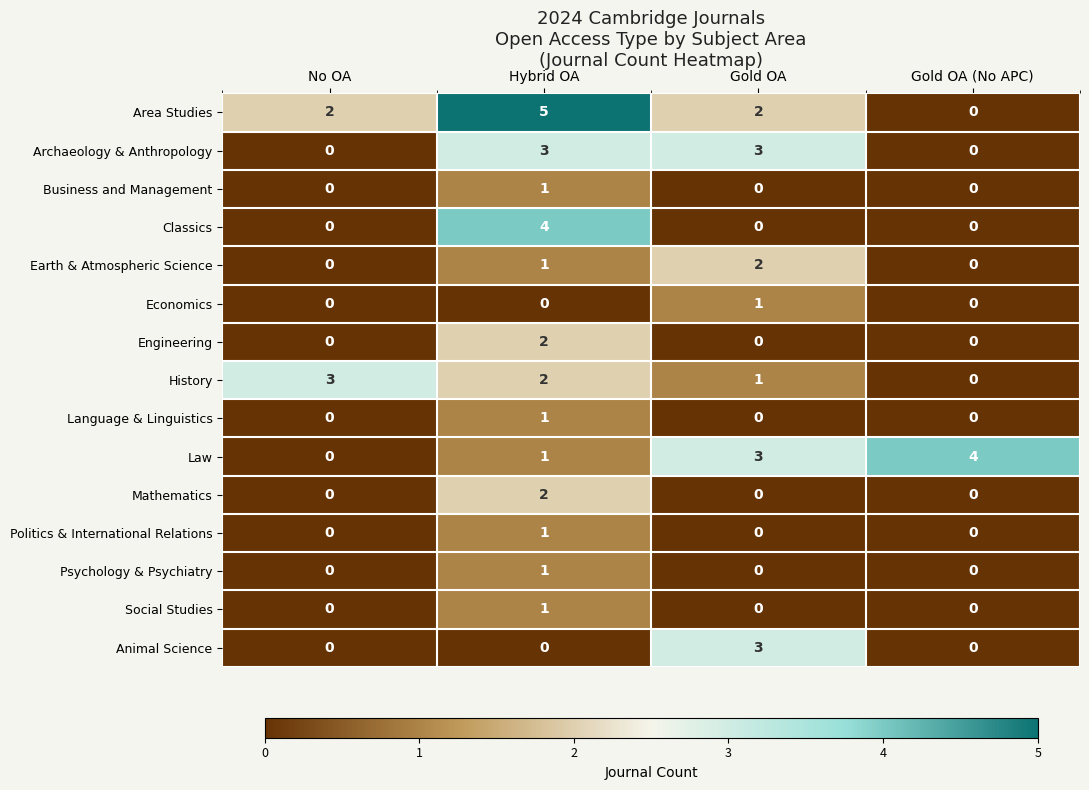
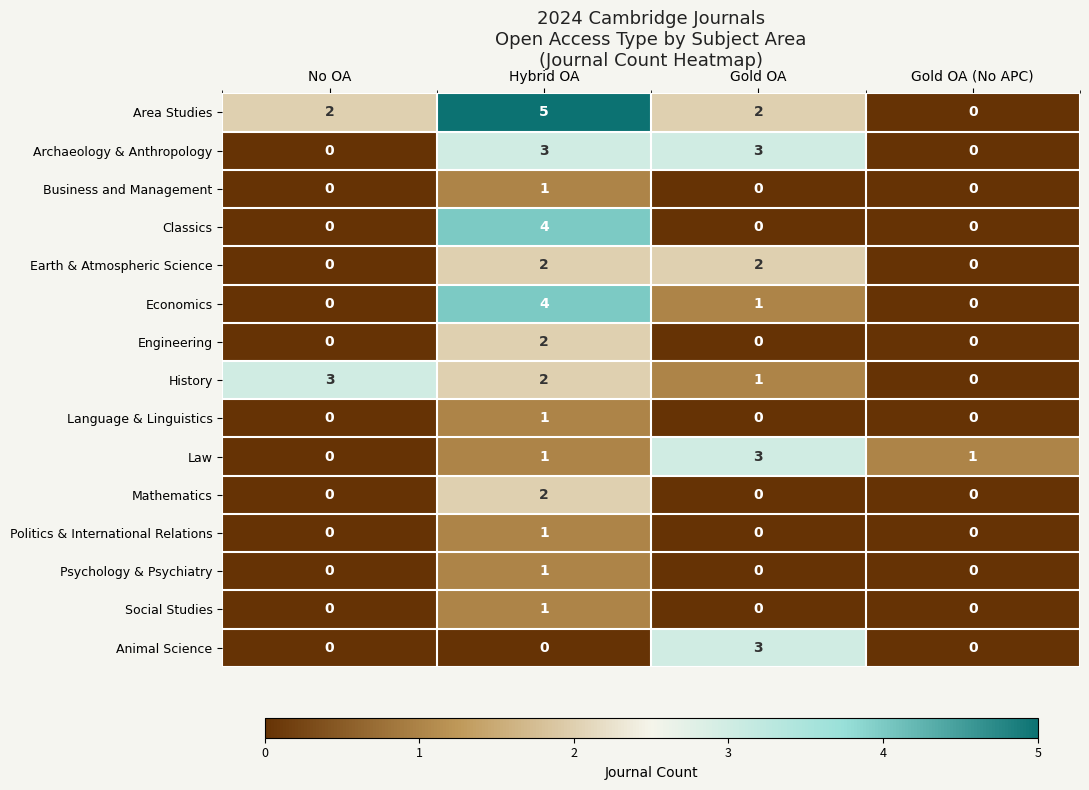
Earth & Atmospheric Science, Hybrid OA: 1 -> 2
Economics, Hybrid OA: 0 -> 4
Law, Gold OA (No APC): 4 -> 1
